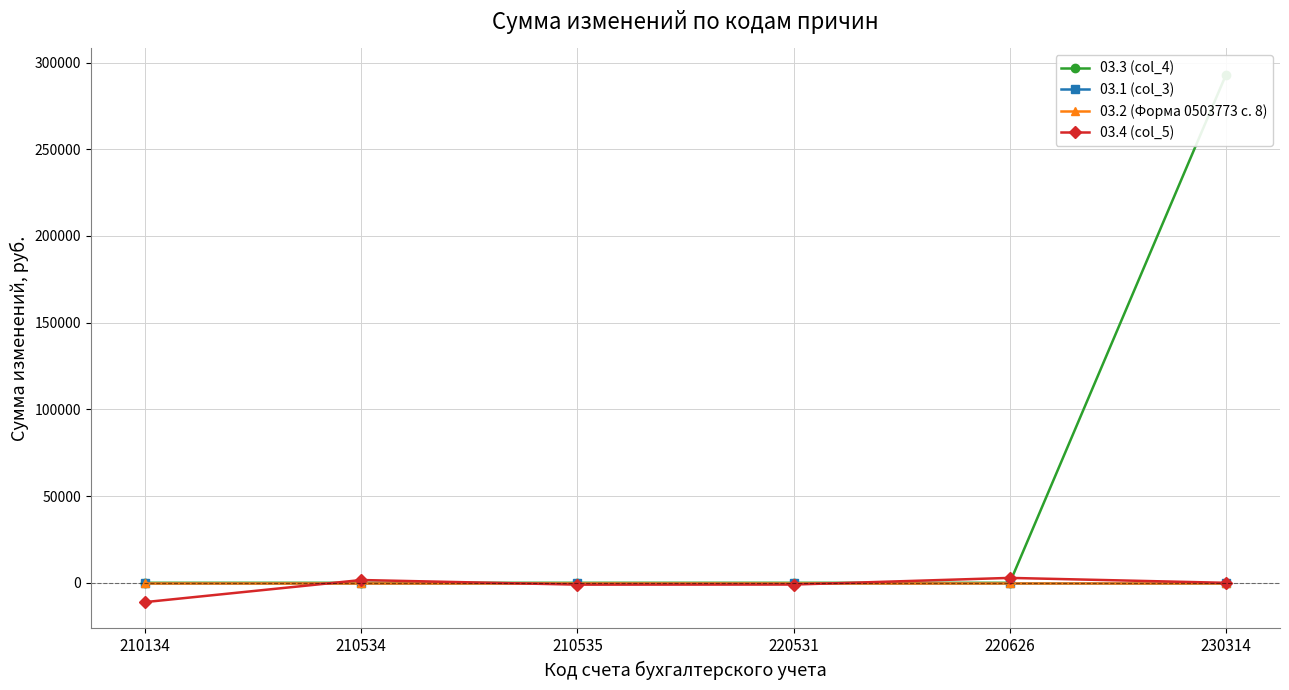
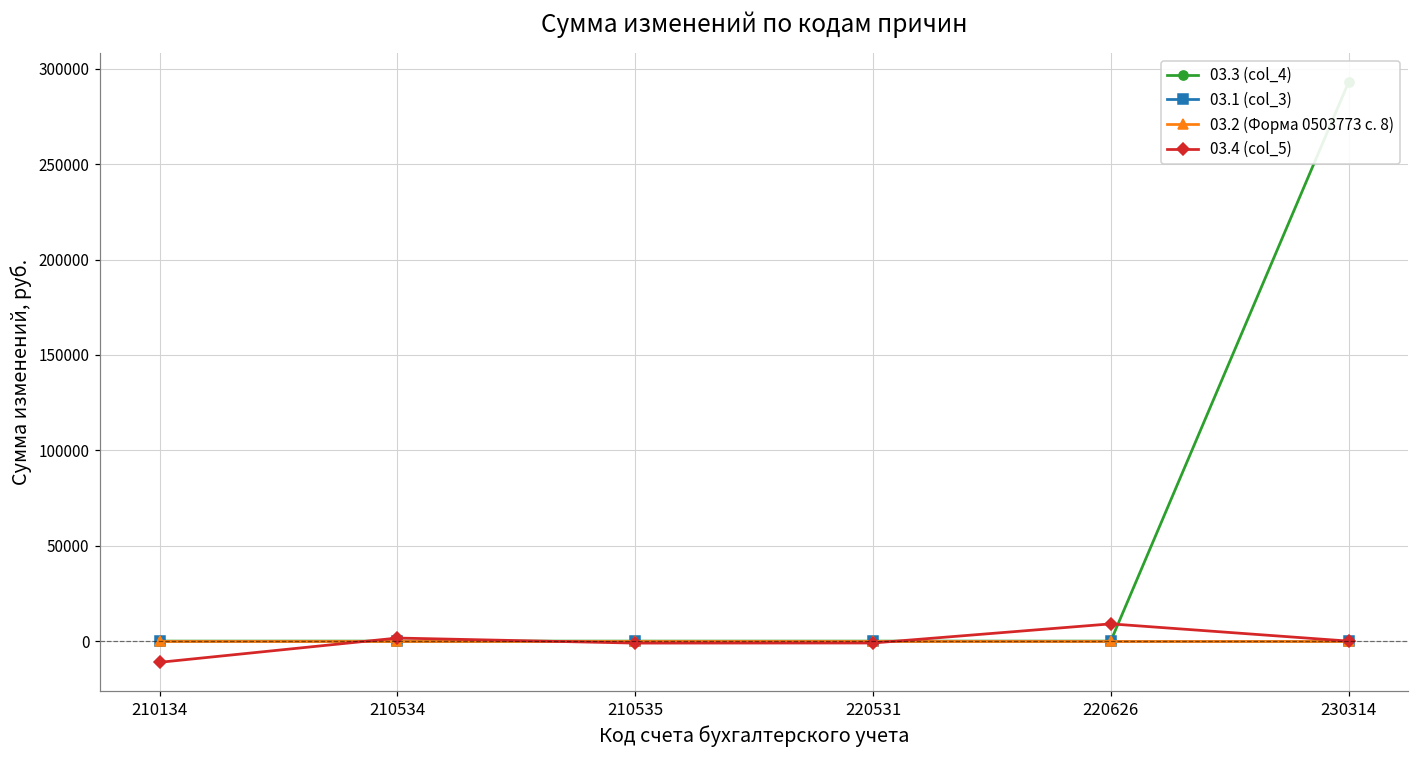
03.4 (col_5), 220626: 3000 -> 9000
